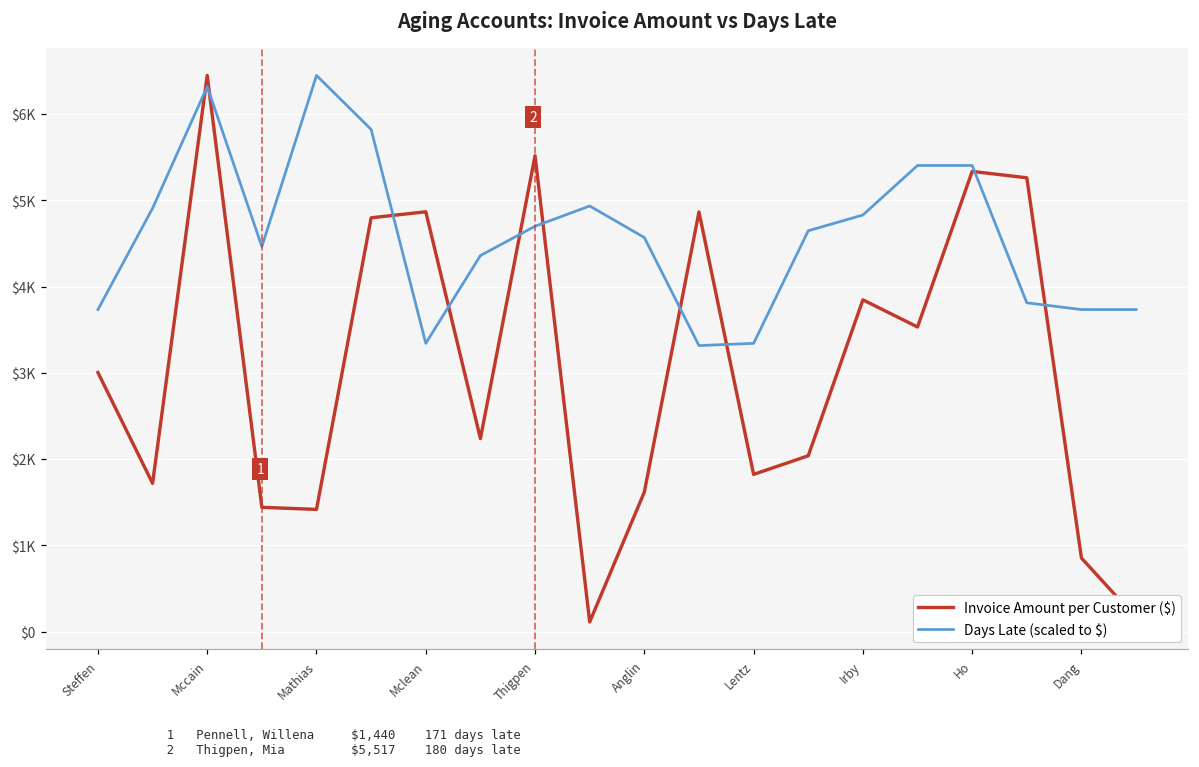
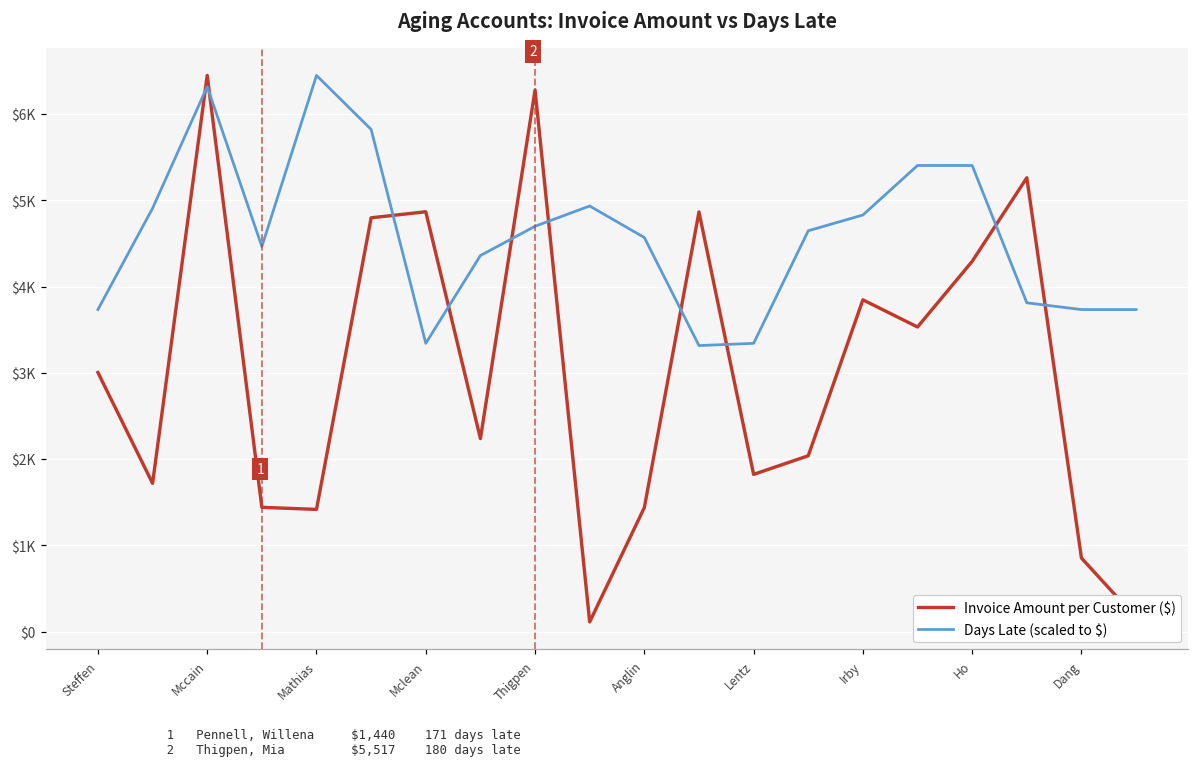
Invoice Amount per Customer ($), Thigpen: $5500 -> $6300
Invoice Amount per Customer ($), Anglin: $1600 -> $1400
Invoice Amount per Customer ($), Ho: $5300 -> $4300
